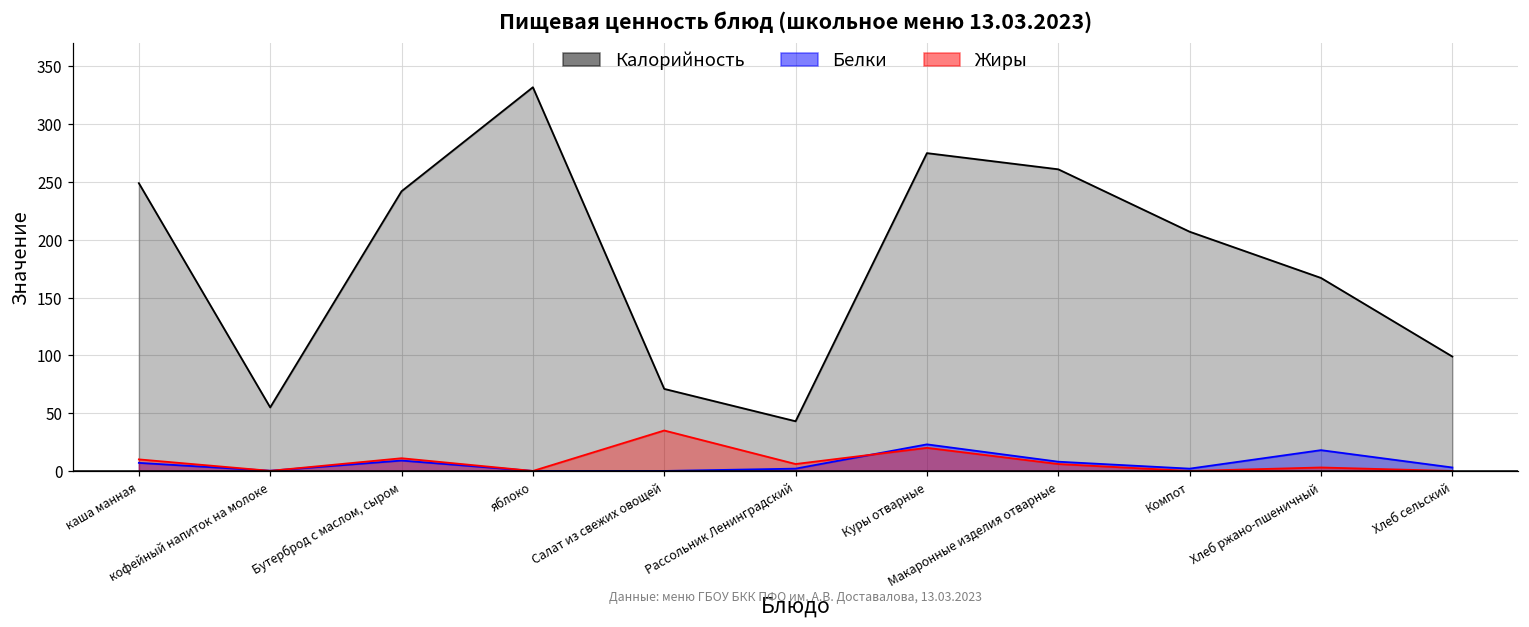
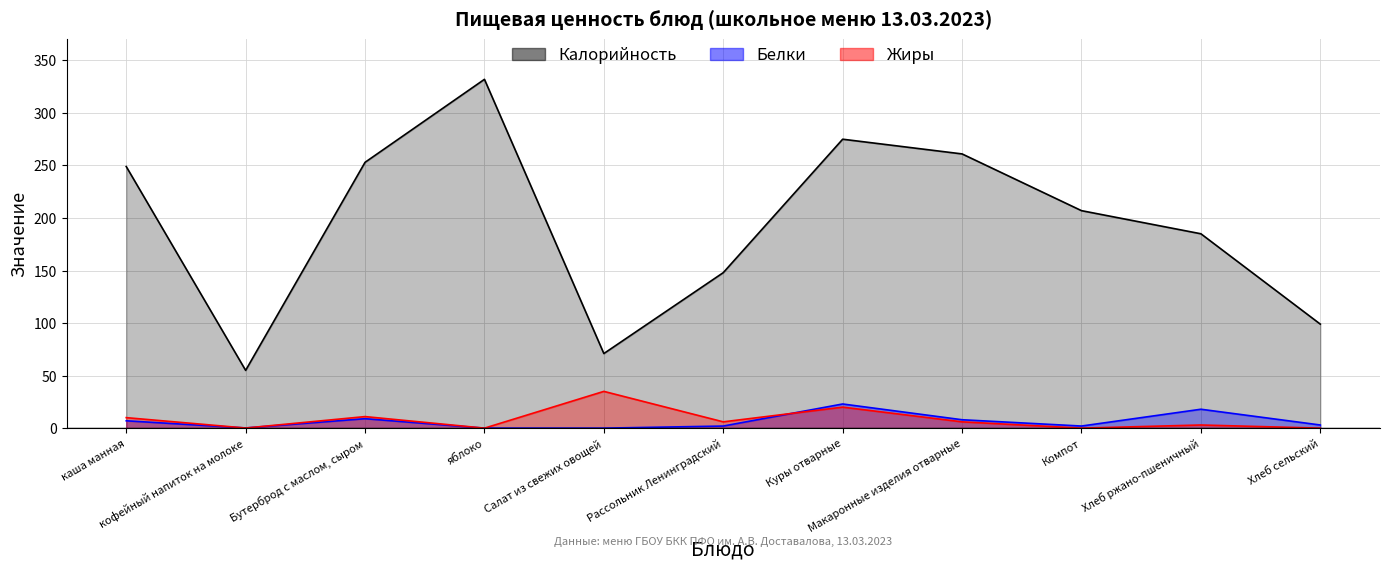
Калорийность, Бутерброд с маслом, сыром: 242 -> 253
Калорийность, Рассольник Ленинградский: 43 -> 148
Калорийность, Хлеб ржано-пшеничный: 167 -> 185
